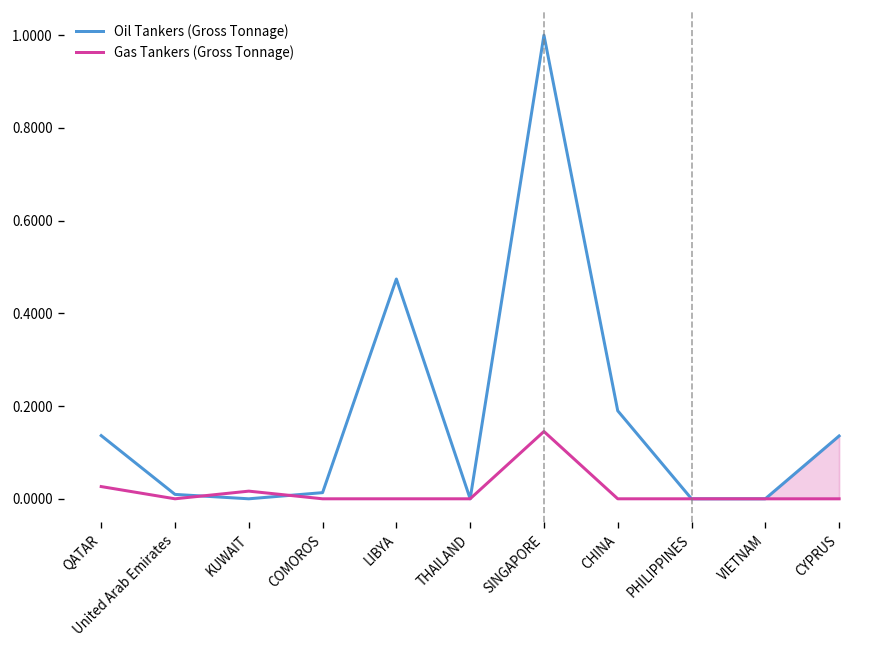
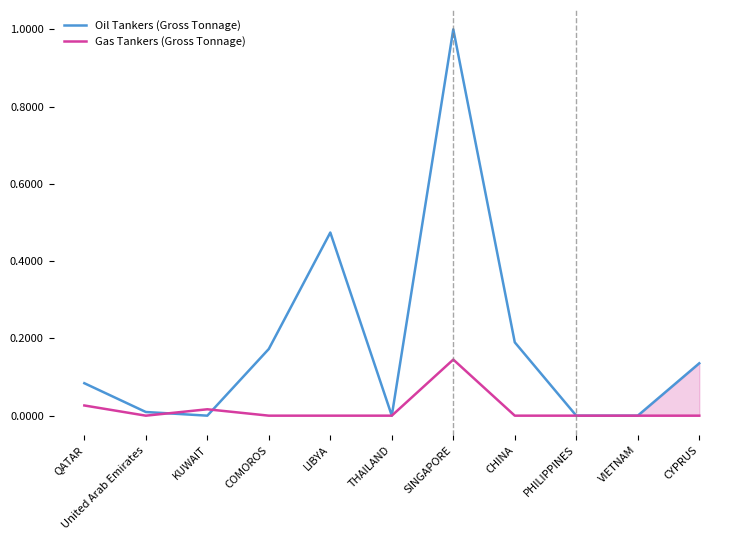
Oil Tankers (Gross Tonnage), QATAR: 0.14 -> 0.08
Oil Tankers (Gross Tonnage), COMOROS: 0.01 -> 0.17
